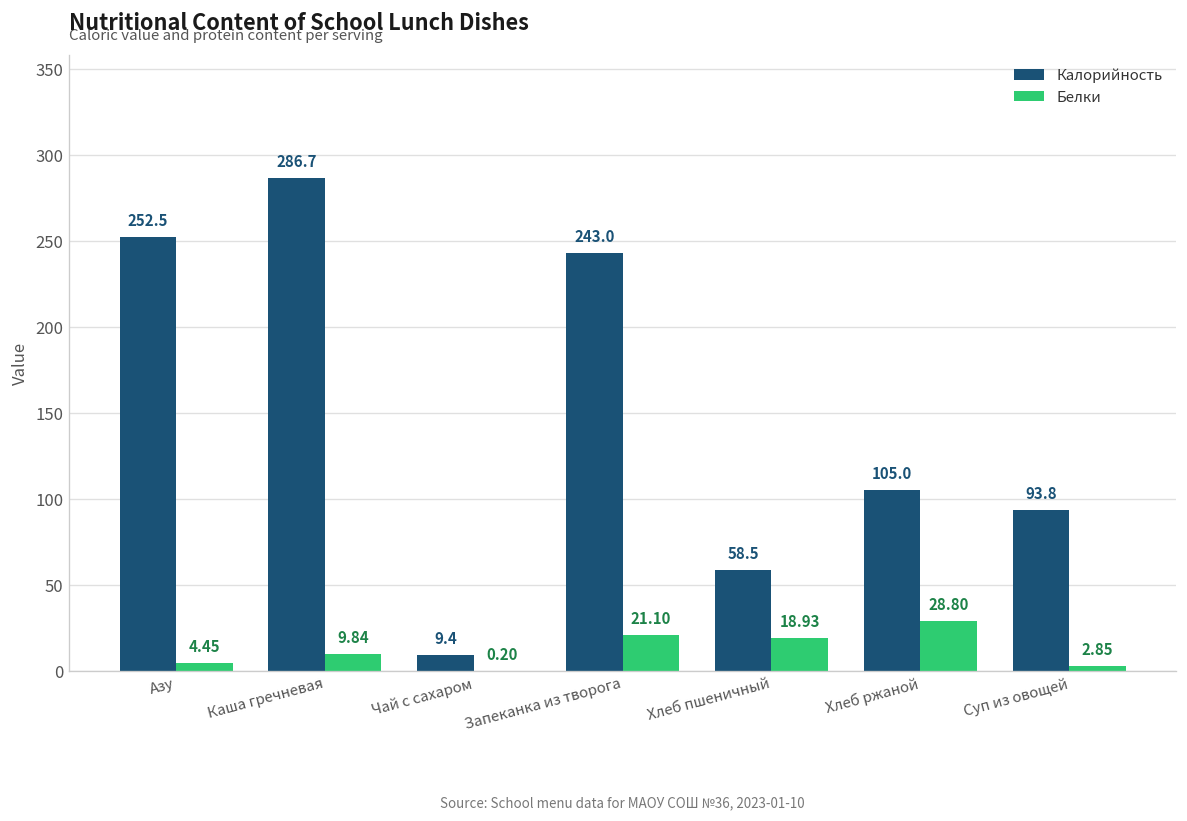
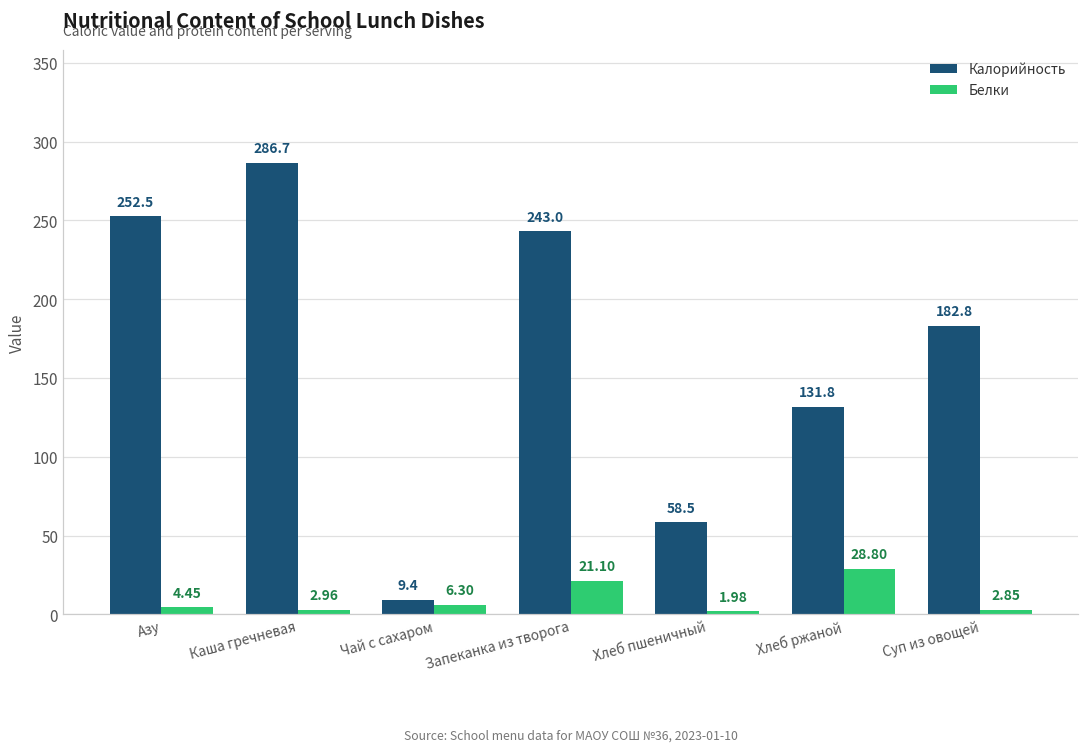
Белки, Каша гречневая: 9.84 -> 2.96
Белки, Чай с сахаром: 0.20 -> 6.30
Белки, Хлеб пшеничный: 18.93 -> 1.98
Калорийность, Хлеб ржаной: 105.0 -> 131.8
Калорийность, Суп из овощей: 93.8 -> 182.8
